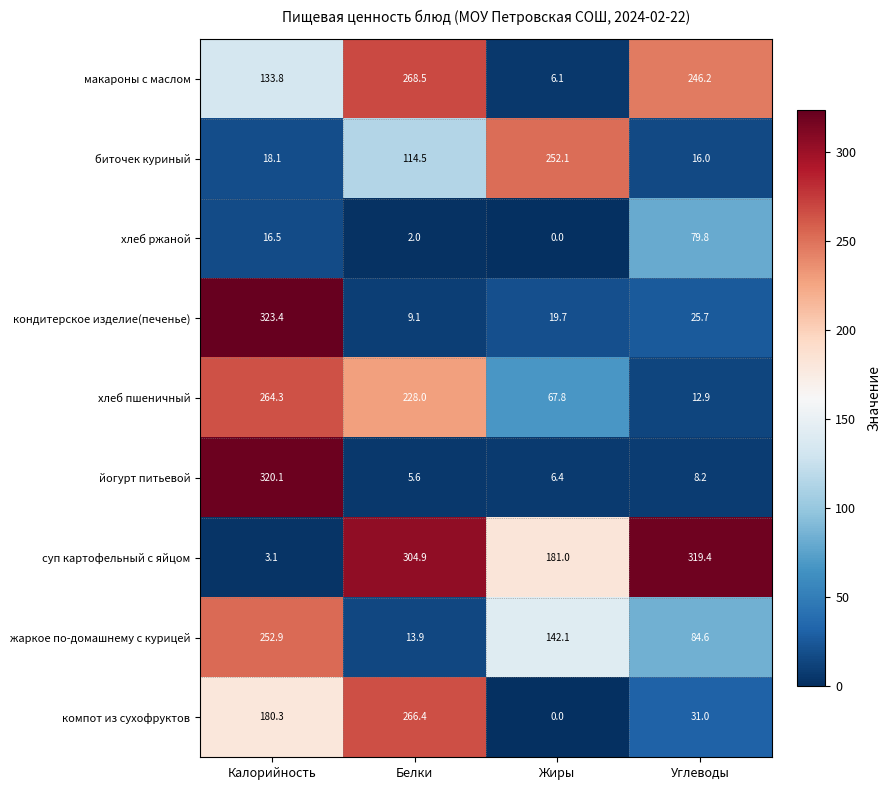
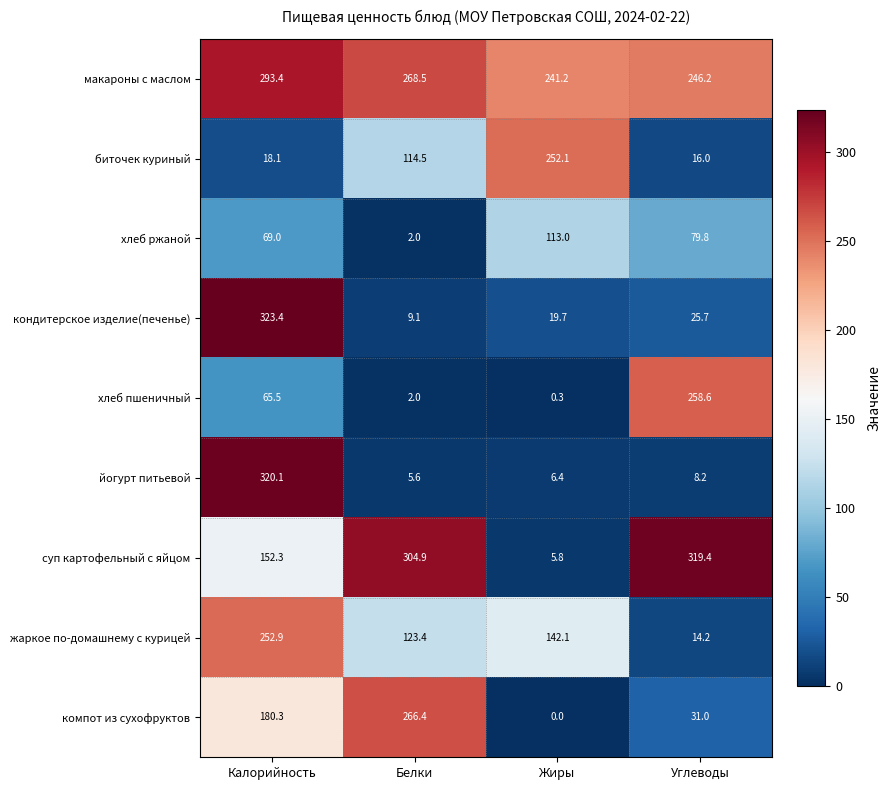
макароны с маслом, Калорийность: 133.8 -> 293.4
макароны с маслом, Жиры: 6.1 -> 241.2
хлеб ржаной, Калорийность: 16.5 -> 69.0
хлеб ржаной, Жиры: 0.0 -> 113.0
хлеб пшеничный, Калорийность: 264.3 -> 65.5
хлеб пшеничный, Белки: 228.0 -> 2.0
хлеб пшеничный, Жиры: 67.8 -> 0.3
хлеб пшеничный, Углеводы: 12.9 -> 258.6
суп картофельный с яйцом, Калорийность: 3.1 -> 152.3
суп картофельный с яйцом, Жиры: 181.0 -> 5.8
жаркое по-домашнему с курицей, Белки: 13.9 -> 123.4
жаркое по-домашнему с курицей, Углеводы: 84.6 -> 14.2
